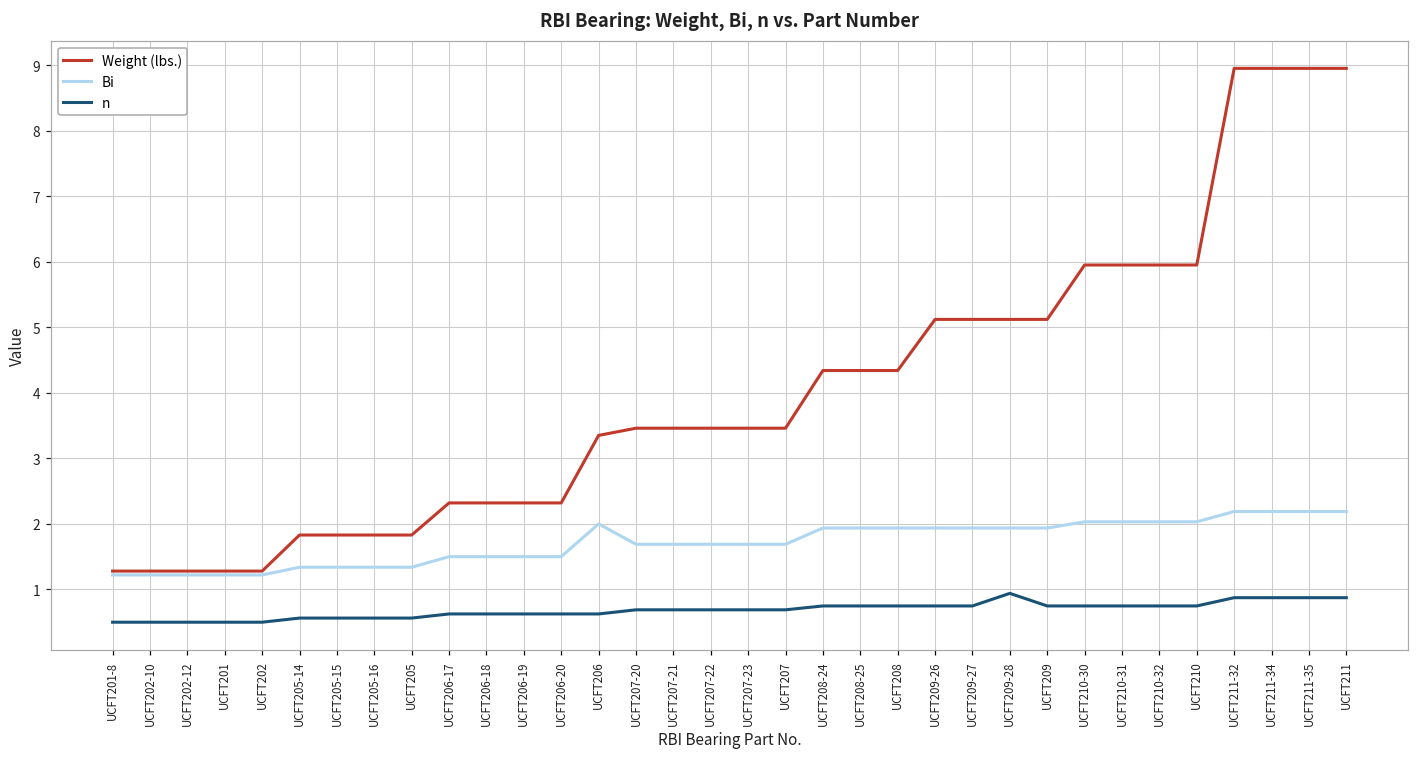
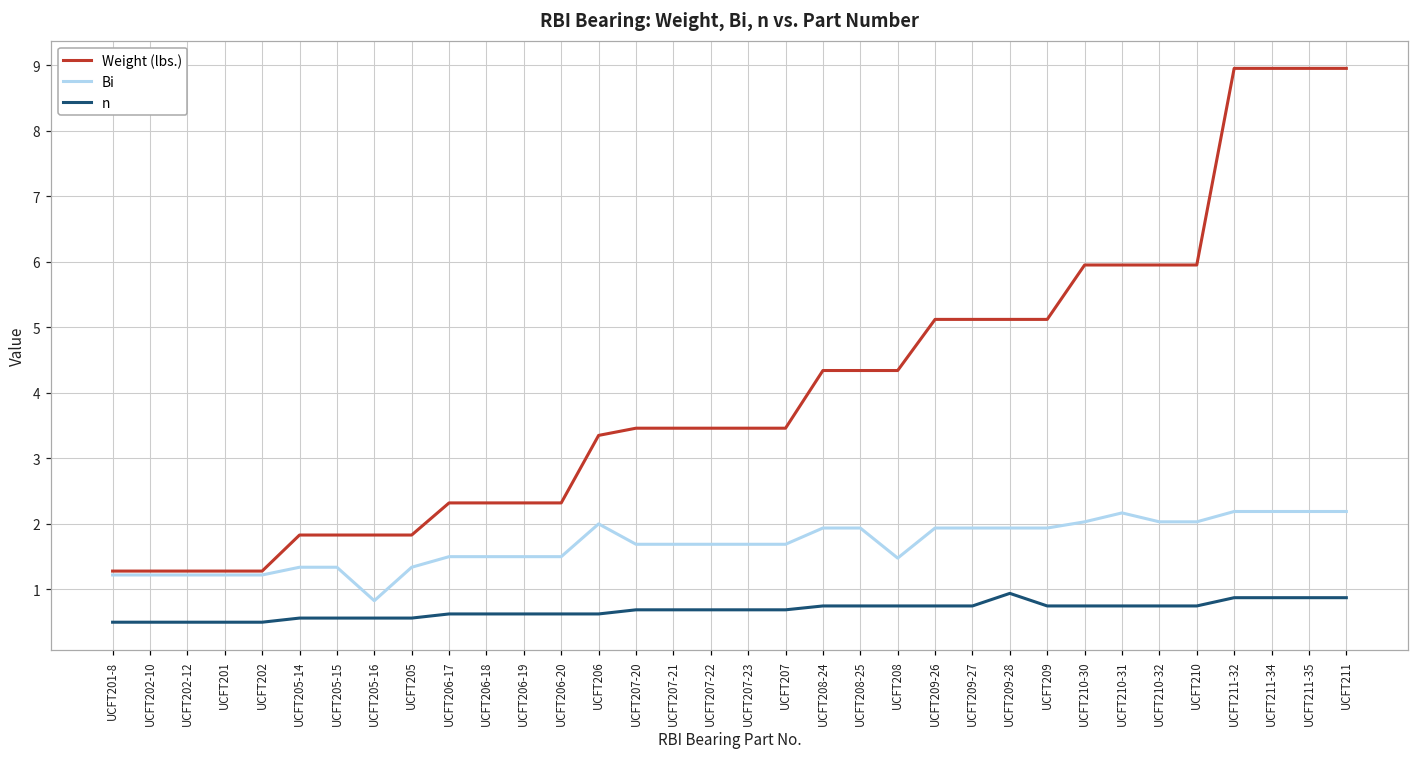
Bi, UCFT205-16: 1.3 -> 0.8
Bi, UCFT208: 1.9 -> 1.5
Bi, UCFT210-31: 2.0 -> 2.2
